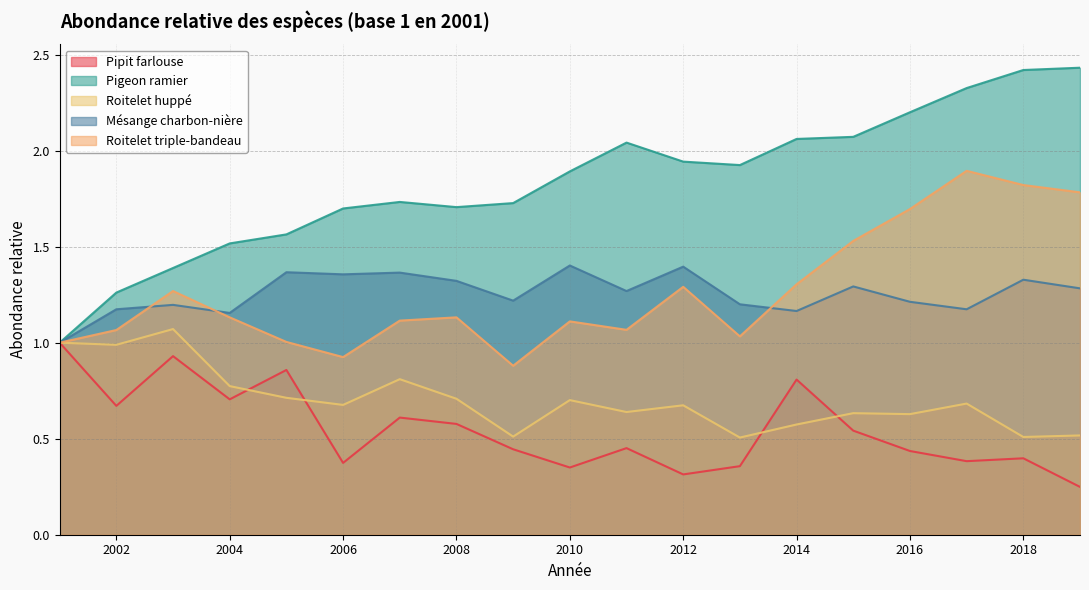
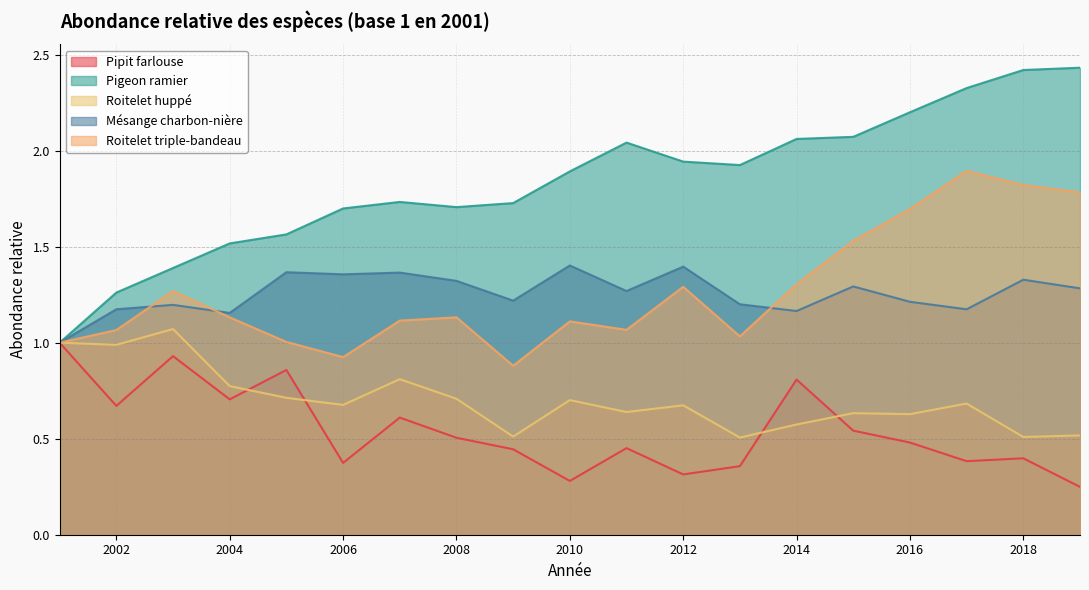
Pipit farlouse, 2008: 0.58 -> 0.51
Pipit farlouse, 2010: 0.35 -> 0.28
Pipit farlouse, 2016: 0.44 -> 0.48
